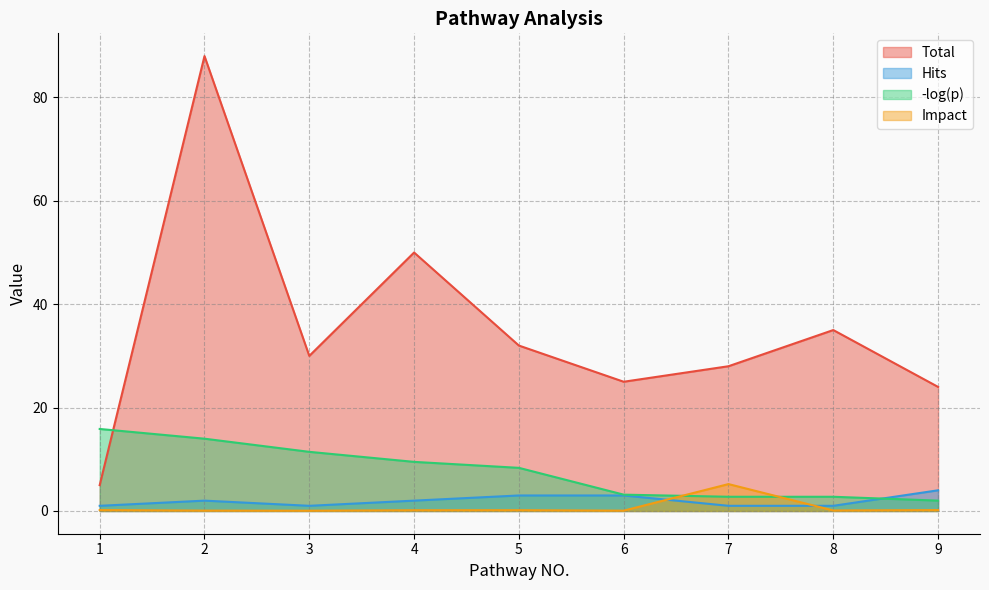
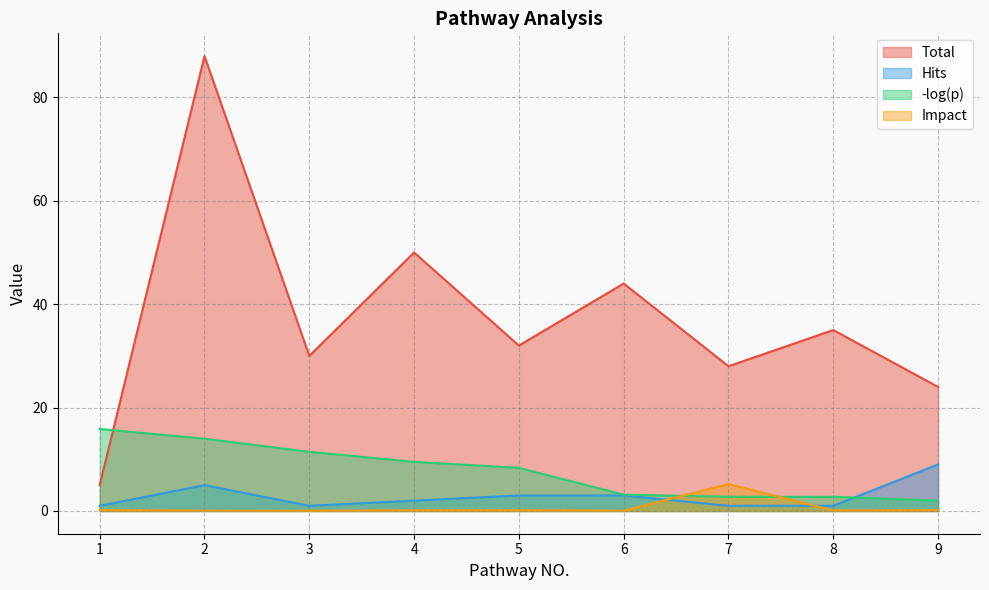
Hits, 2: 2 -> 5
Total, 6: 25 -> 44
Hits, 9: 4 -> 9
